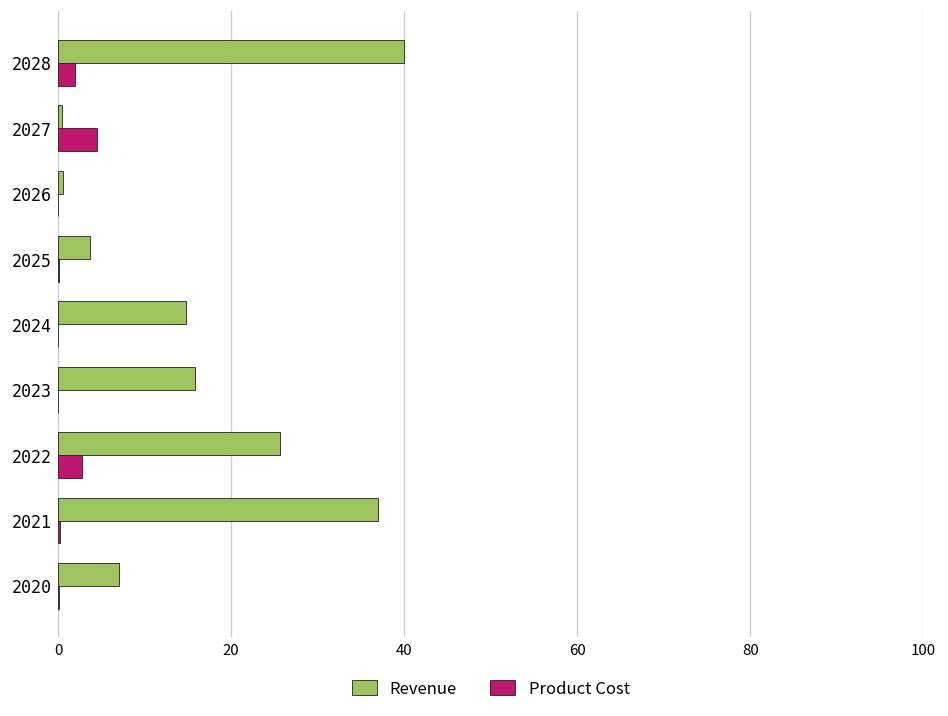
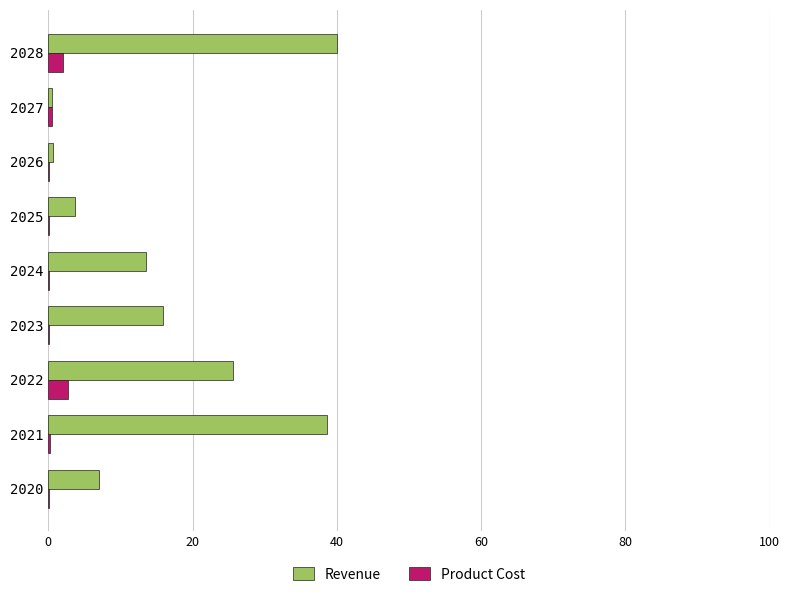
Product Cost, 2027: 4 -> 1
Revenue, 2024: 15 -> 14
Revenue, 2021: 37 -> 39
